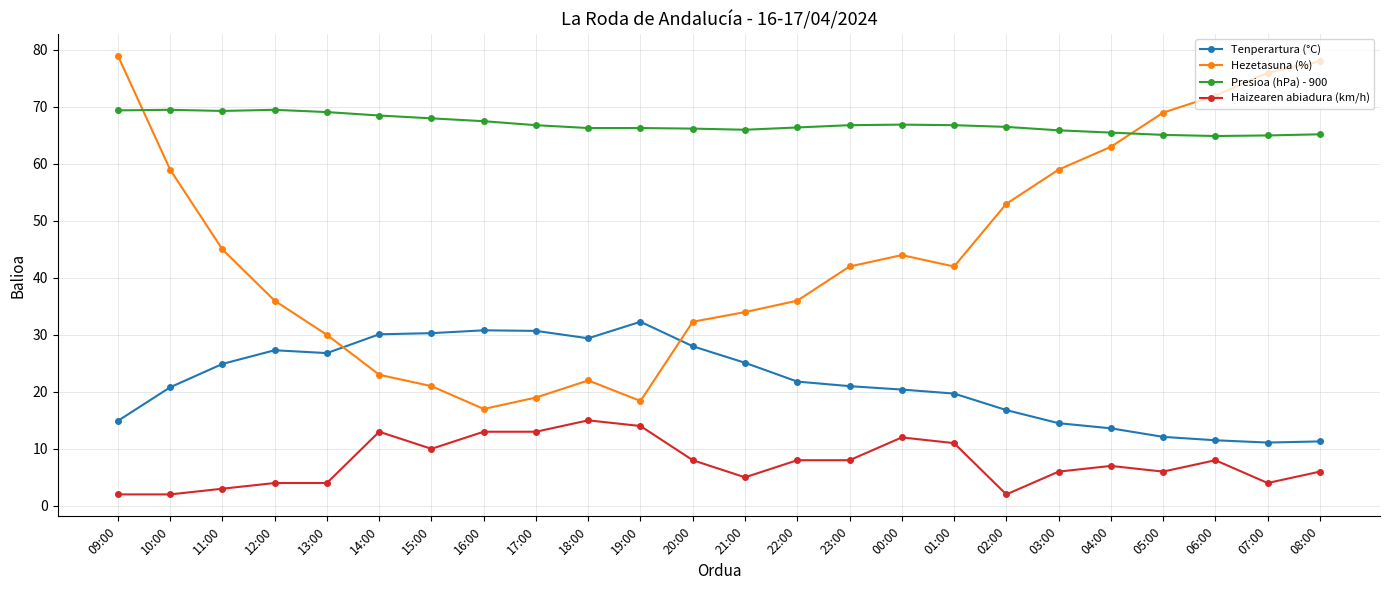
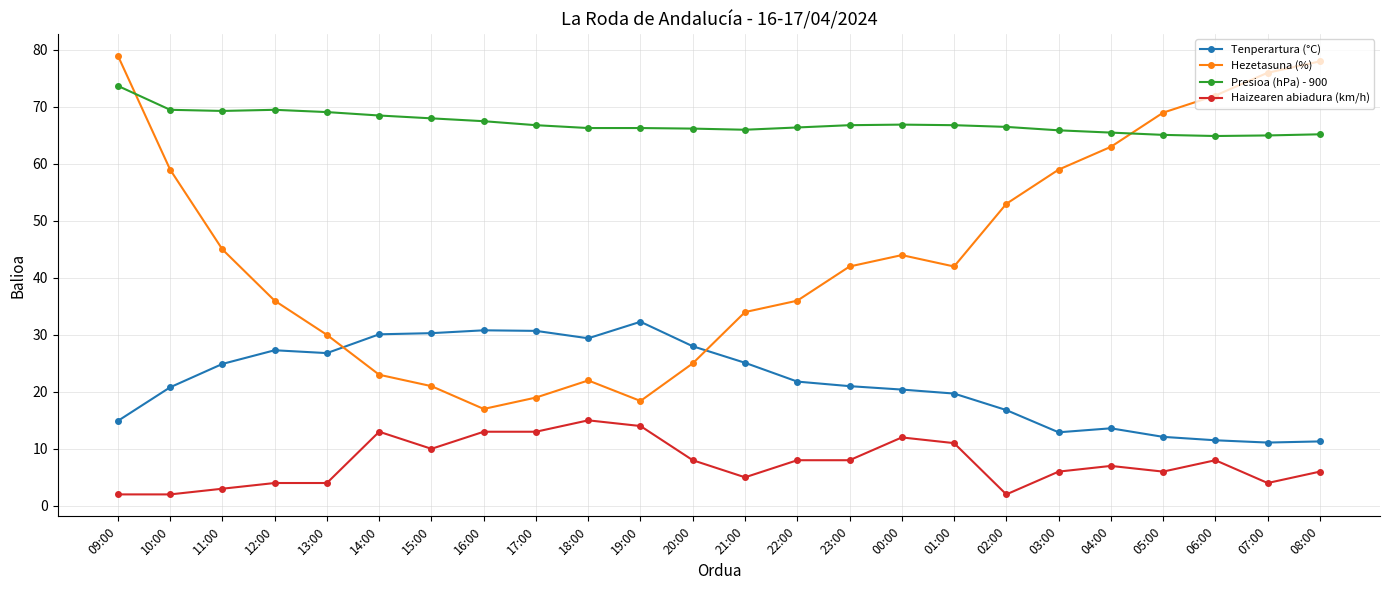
Presioa (hPa) - 900, 09:00: 69 -> 74
Hezetasuna (%), 20:00: 32 -> 25
Tenperartura (°C), 03:00: 15 -> 13
